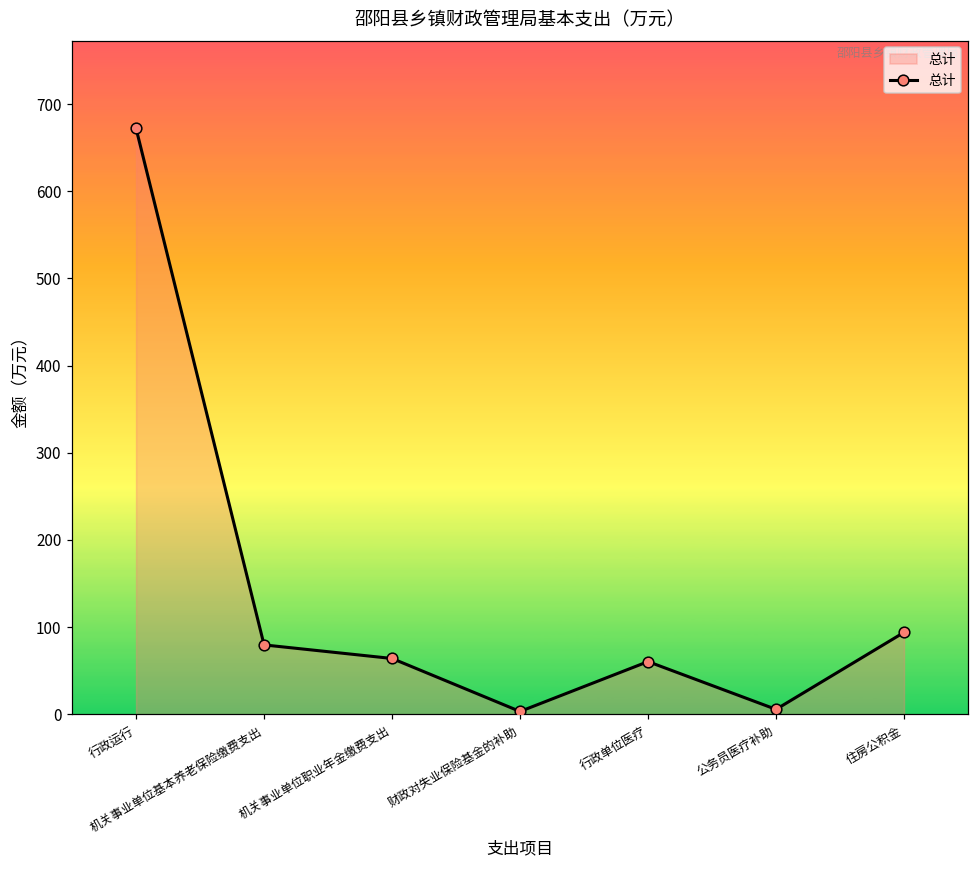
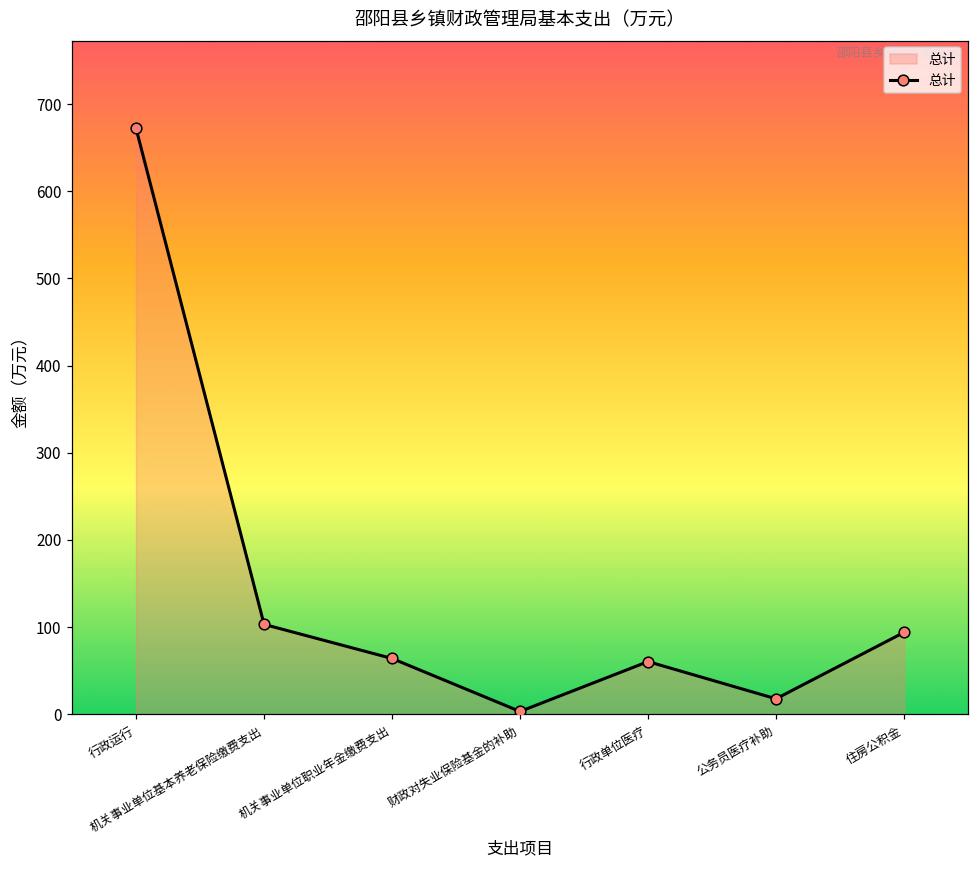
机关事业单位基本养老保险缴费支出: 80 -> 100
公务员医疗补助: 10 -> 20
